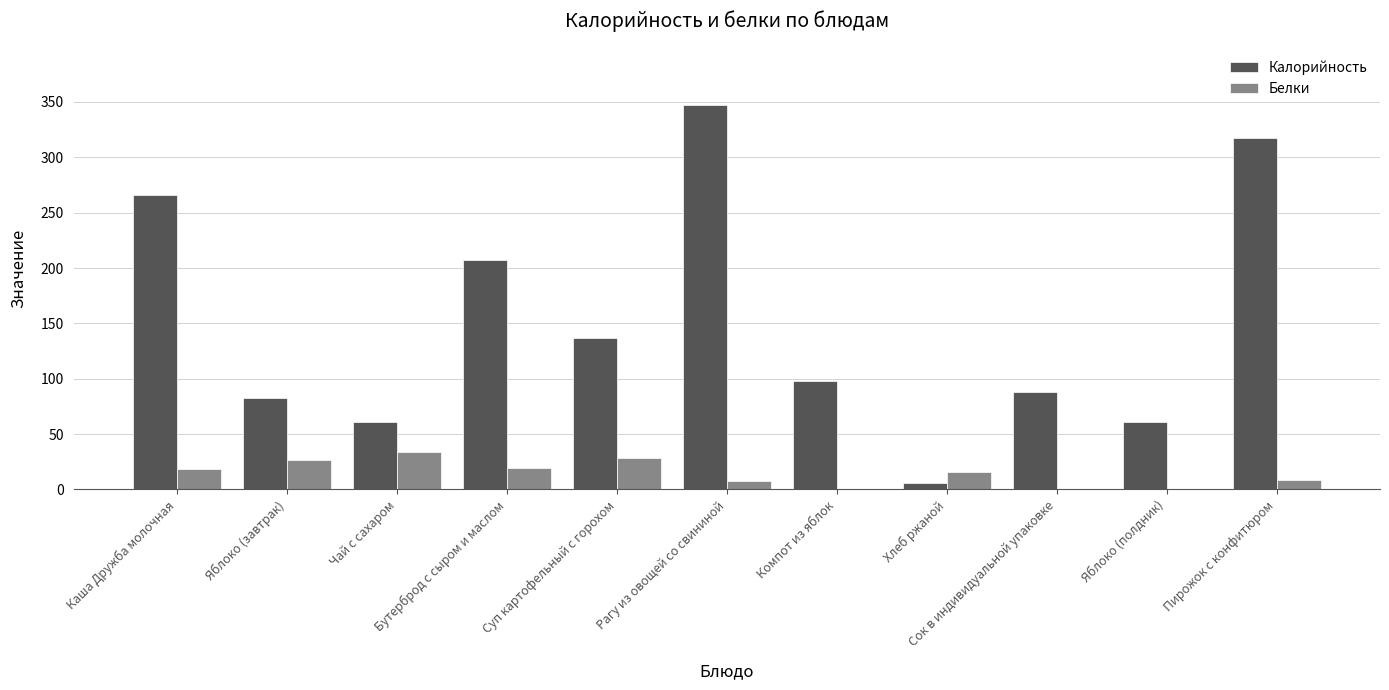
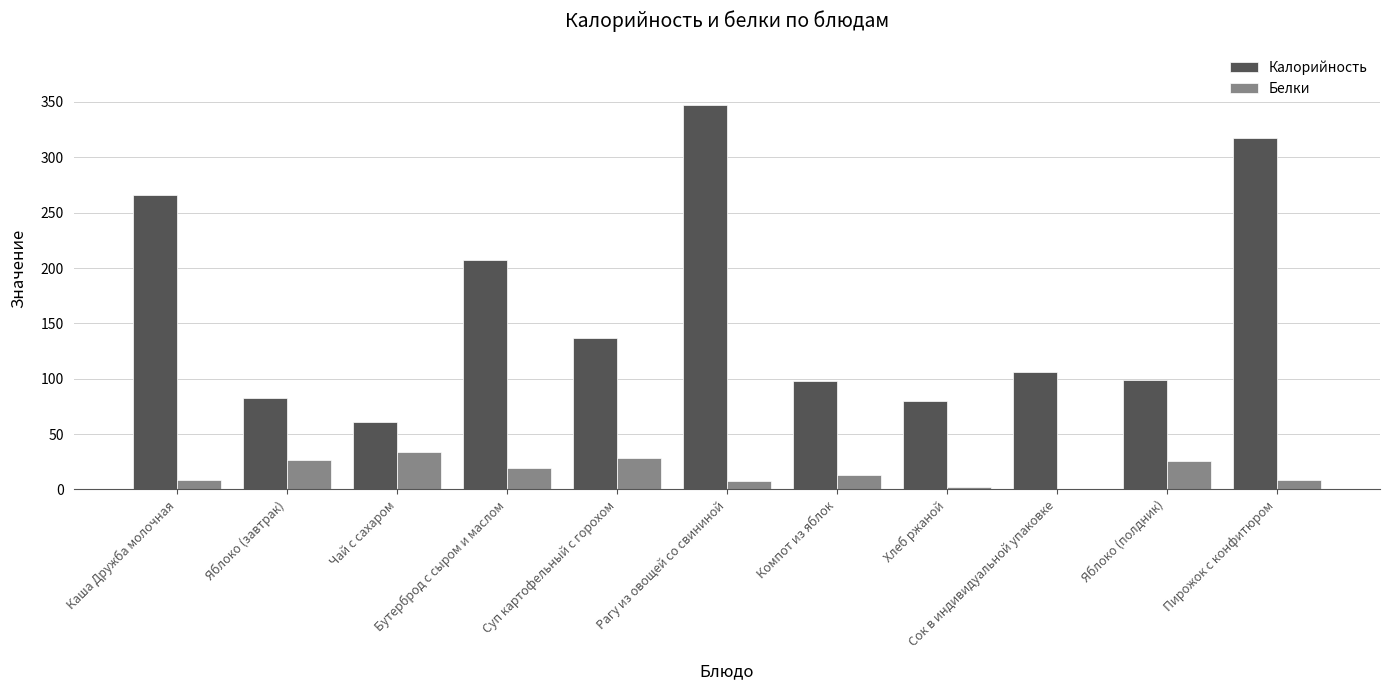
Белки, Каша Дружба молочная: 18 -> 9
Белки, Компот из яблок: 0 -> 13
Калорийность, Хлеб ржаной: 6 -> 80
Белки, Хлеб ржаной: 16 -> 3
Калорийность, Сок в индивидуальной упаковке: 88 -> 106
Калорийность, Яблоко (полдник): 61 -> 99
Белки, Яблоко (полдник): 1 -> 26
